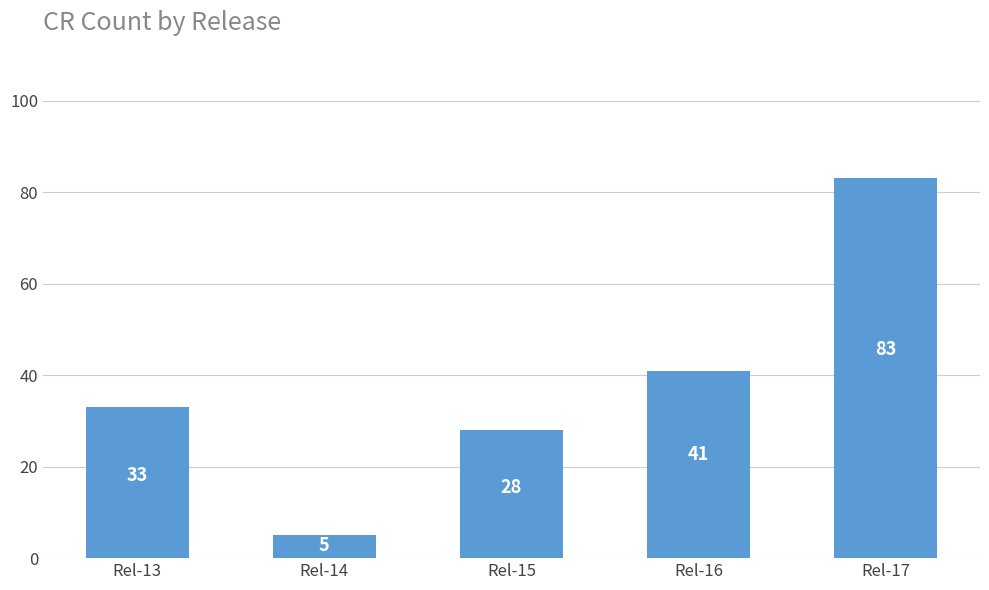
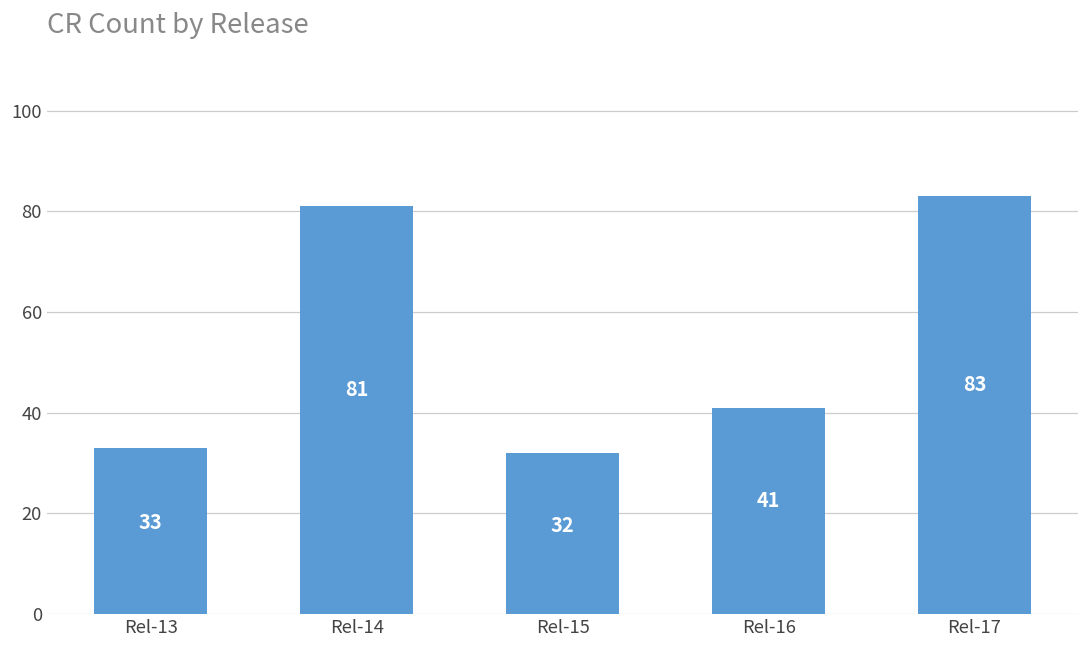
Rel-14: 5 -> 81
Rel-15: 28 -> 32
